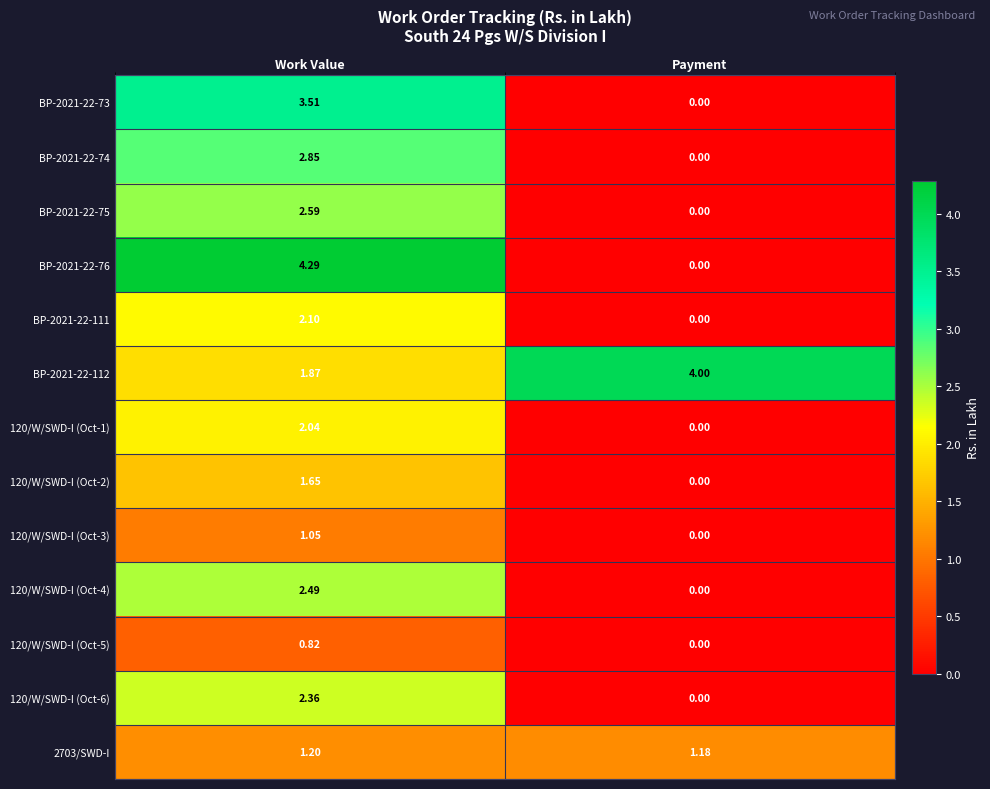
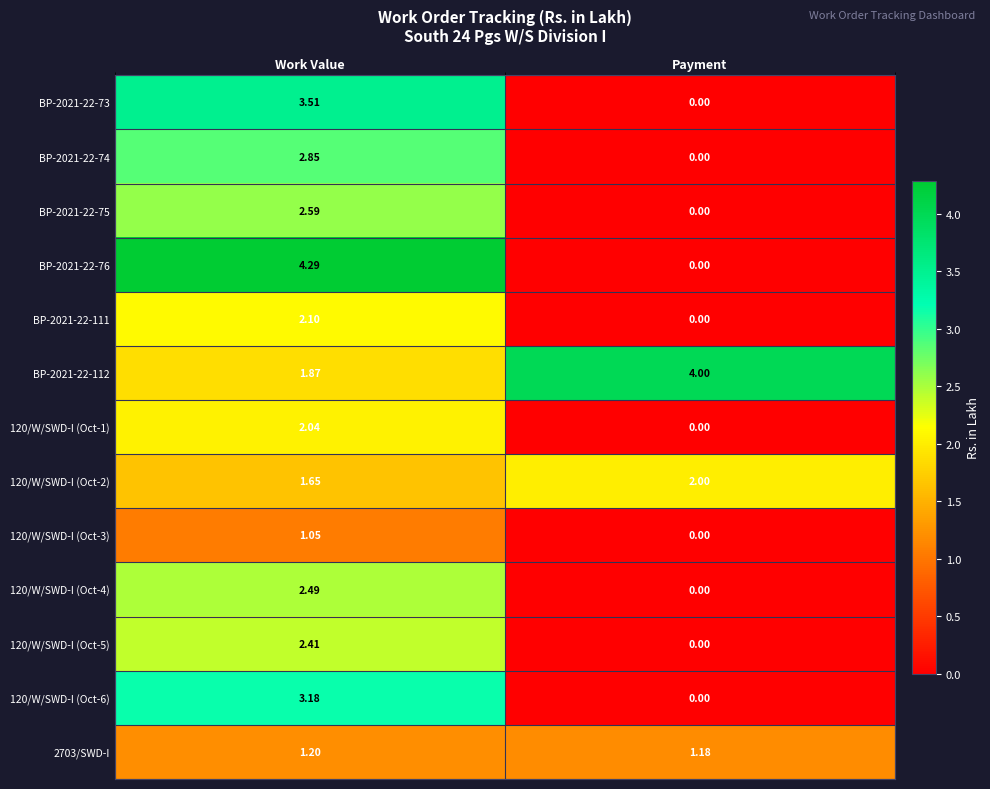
120/W/SWD-I (Oct-2), Payment: 0.00 -> 2.00
120/W/SWD-I (Oct-5), Work Value: 0.82 -> 2.41
120/W/SWD-I (Oct-6), Work Value: 2.36 -> 3.18
